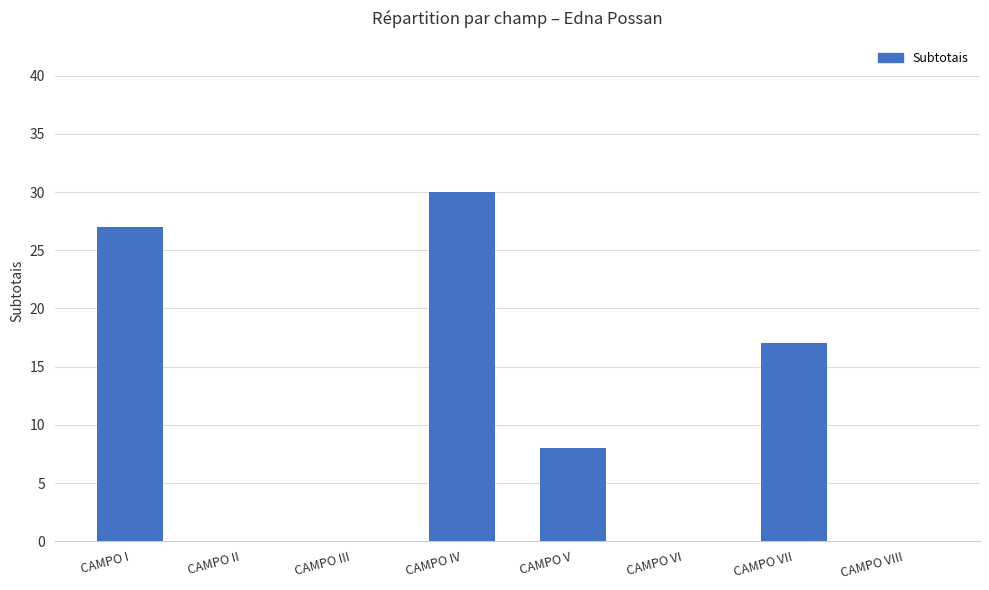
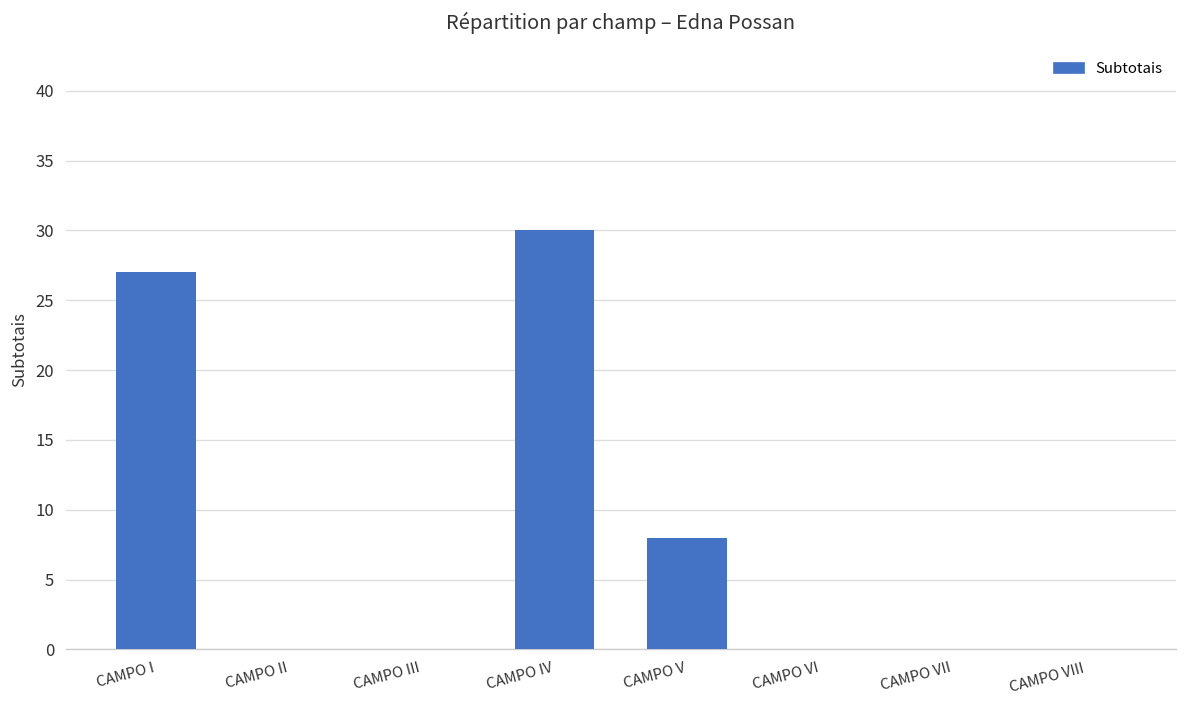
CAMPO VII: 17 -> 0
